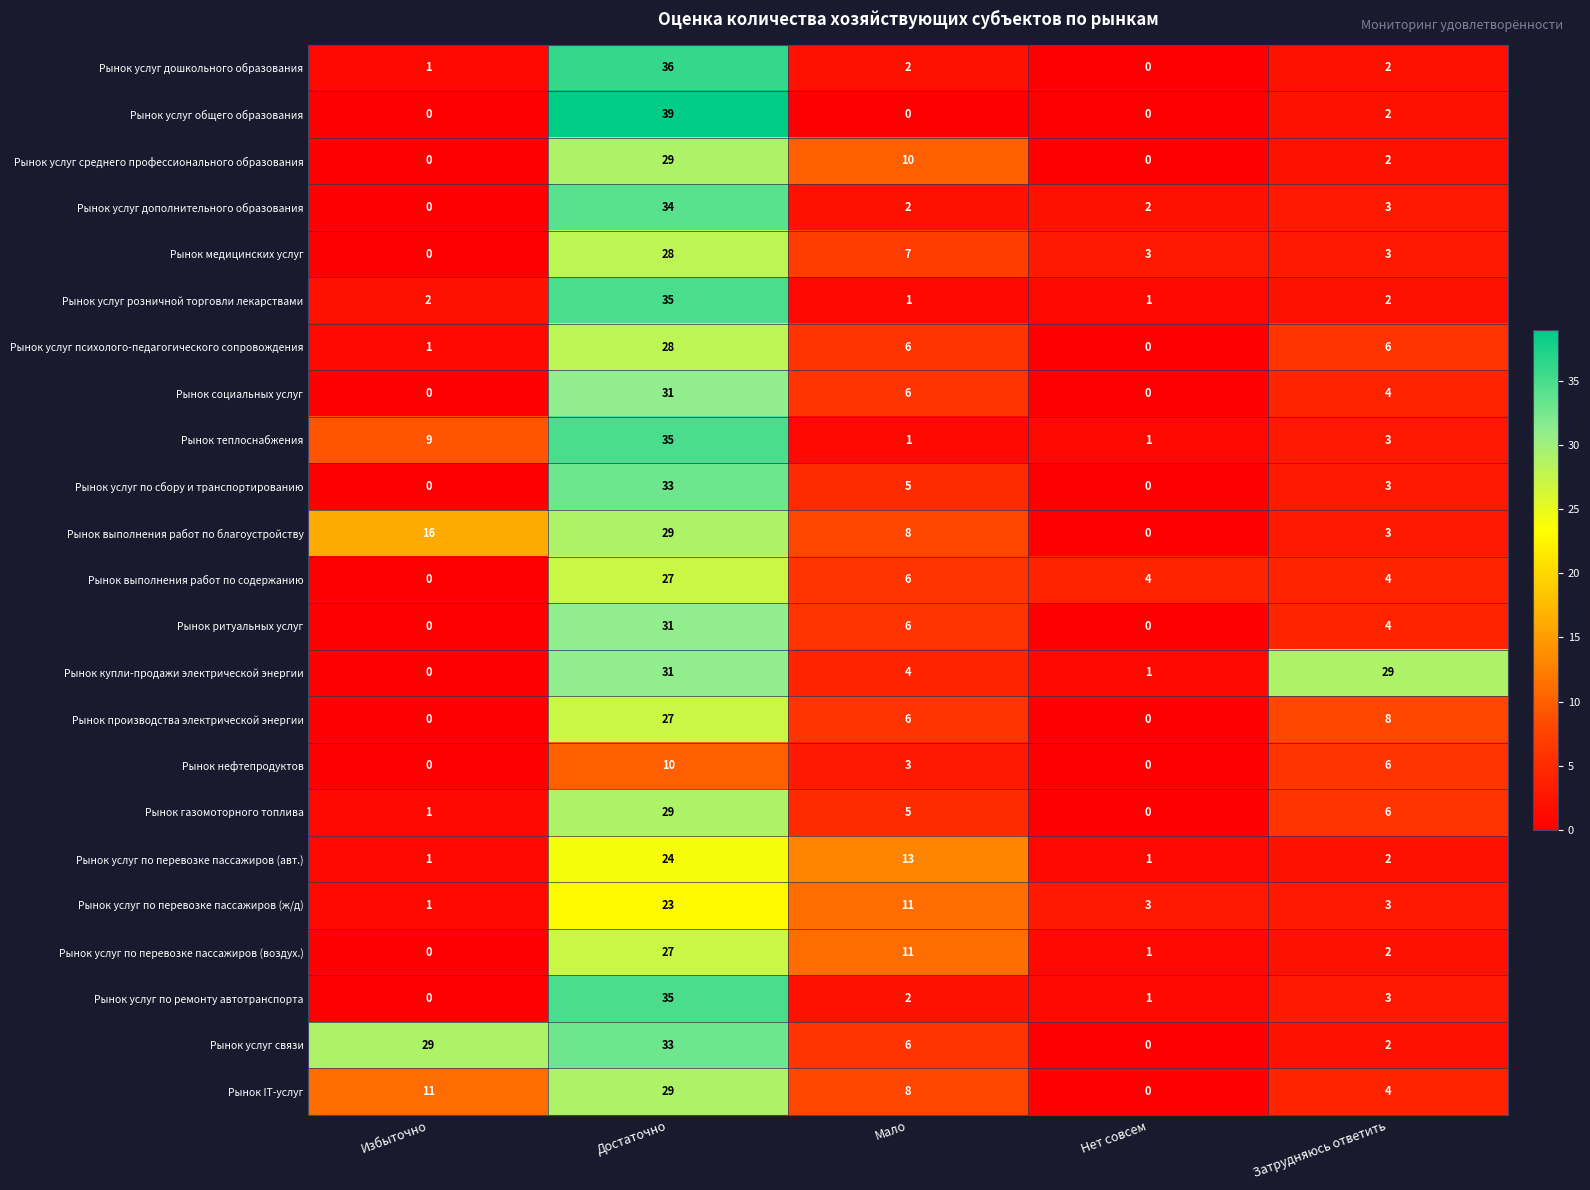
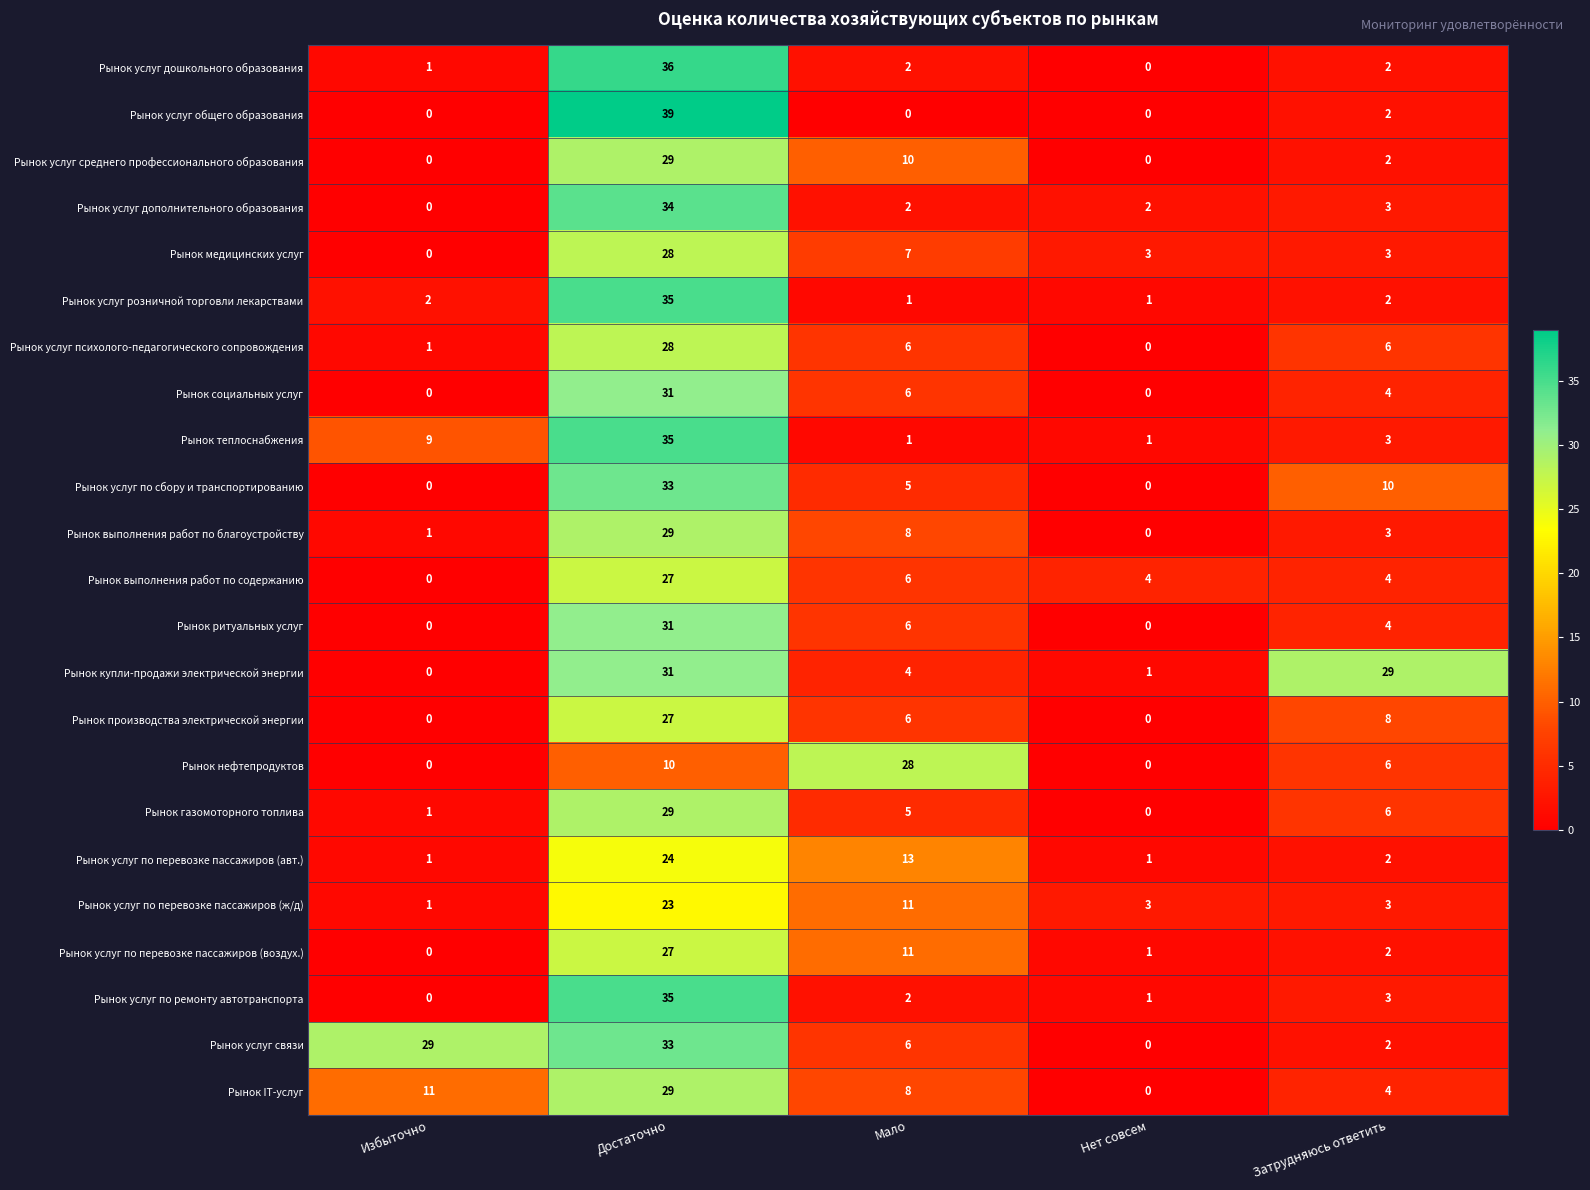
Рынок услуг по сбору и транспортированию, Затрудняюсь ответить: 3 -> 10
Рынок выполнения работ по благоустройству, Избыточно: 16 -> 1
Рынок нефтепродуктов, Мало: 3 -> 28
